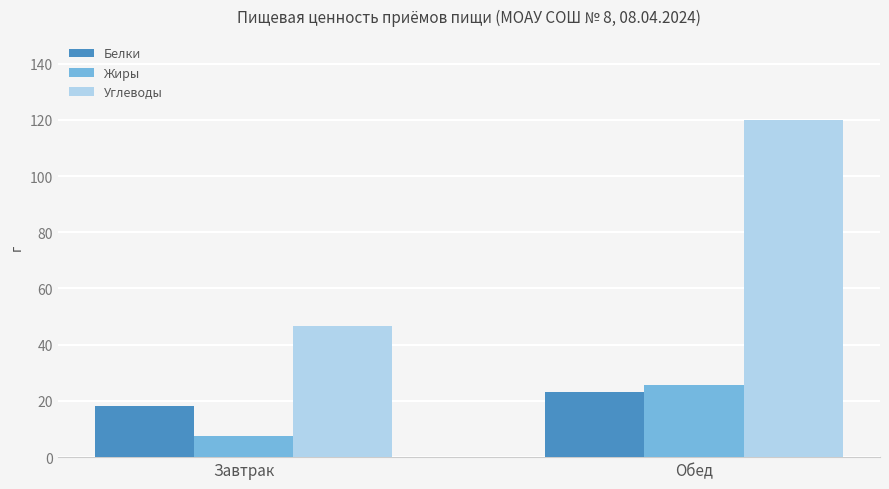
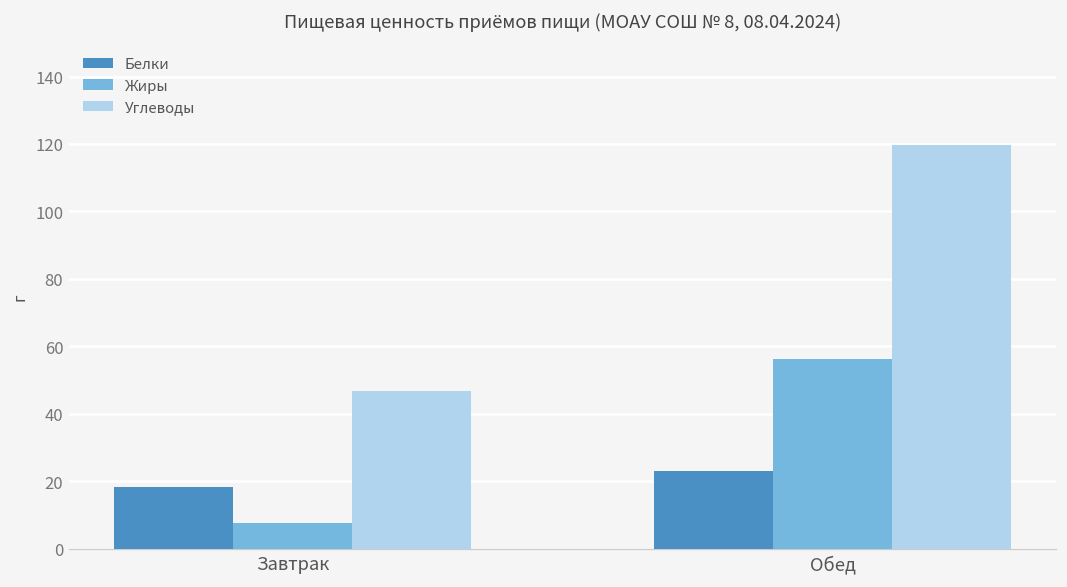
Жиры, Обед: 26 -> 56
